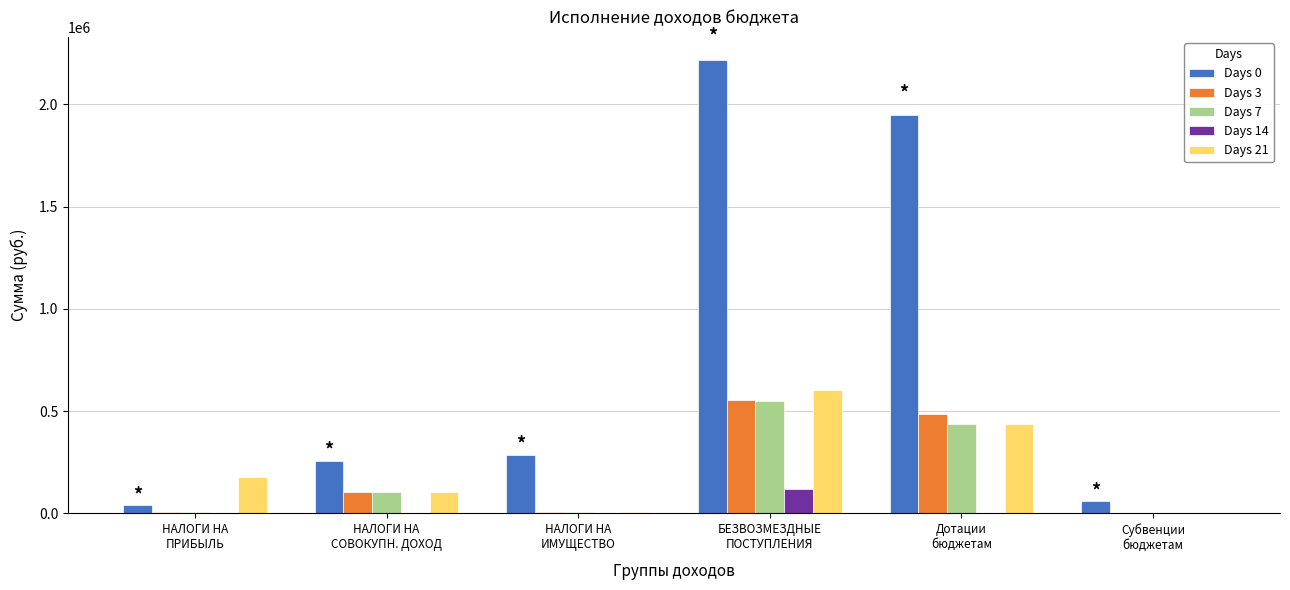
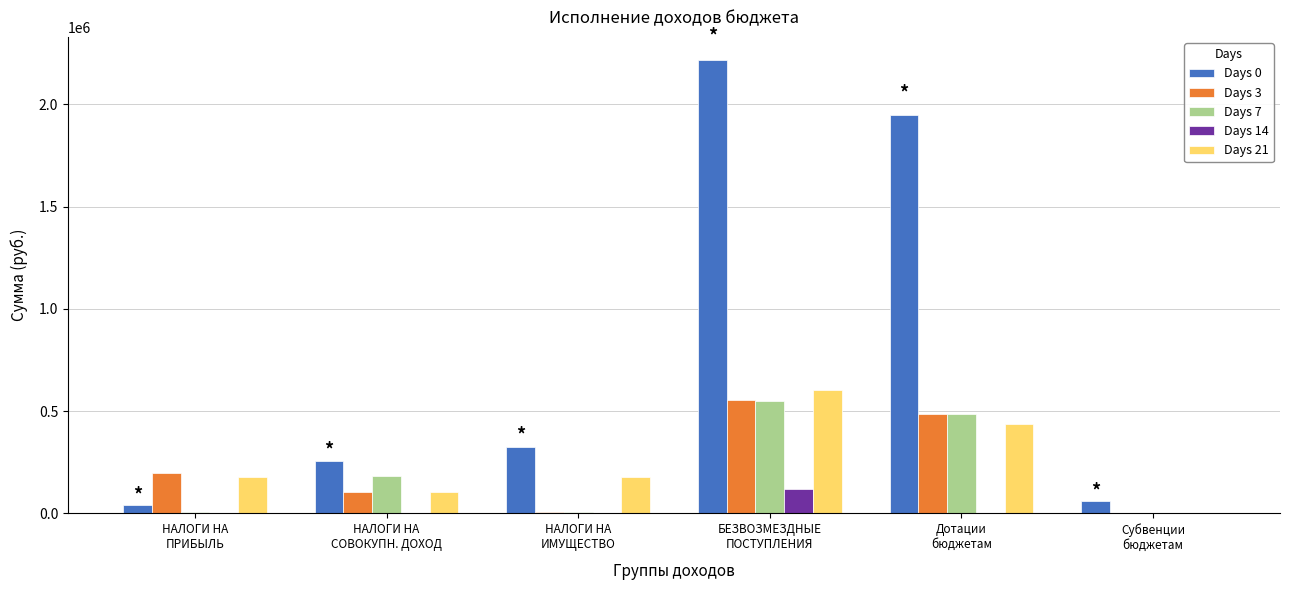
Days 3, НАЛОГИ НА ПРИБЫЛЬ: 10000 -> 200000
Days 7, НАЛОГИ НА СОВОКУПН. ДОХОД: 110000 -> 180000
Days 0, НАЛОГИ НА ИМУЩЕСТВО: 290000 -> 330000
Days 21, НАЛОГИ НА ИМУЩЕСТВО: 10000 -> 180000
Days 7, Дотации бюджетам: 440000 -> 490000
